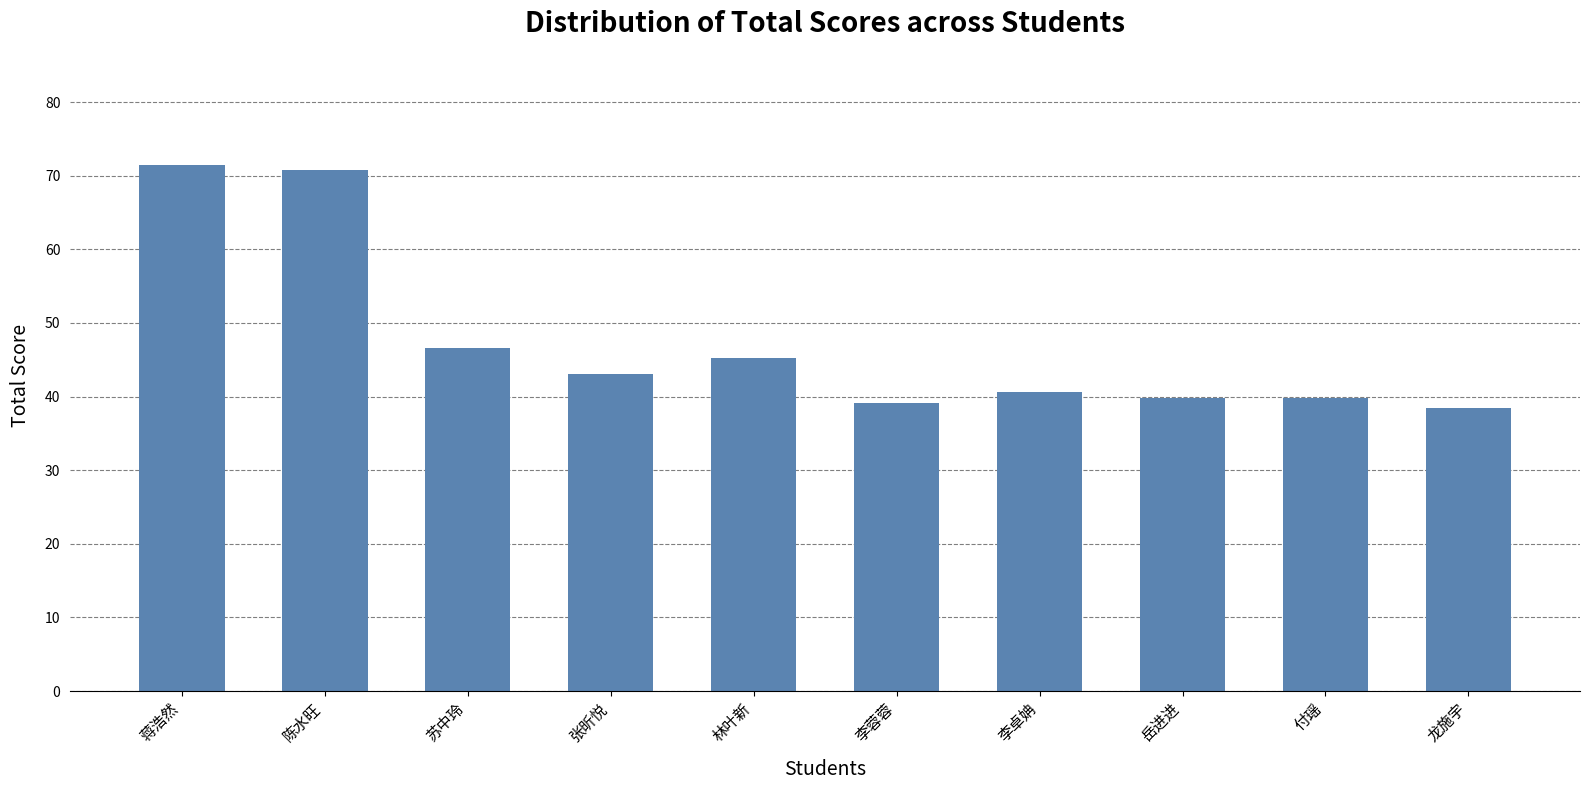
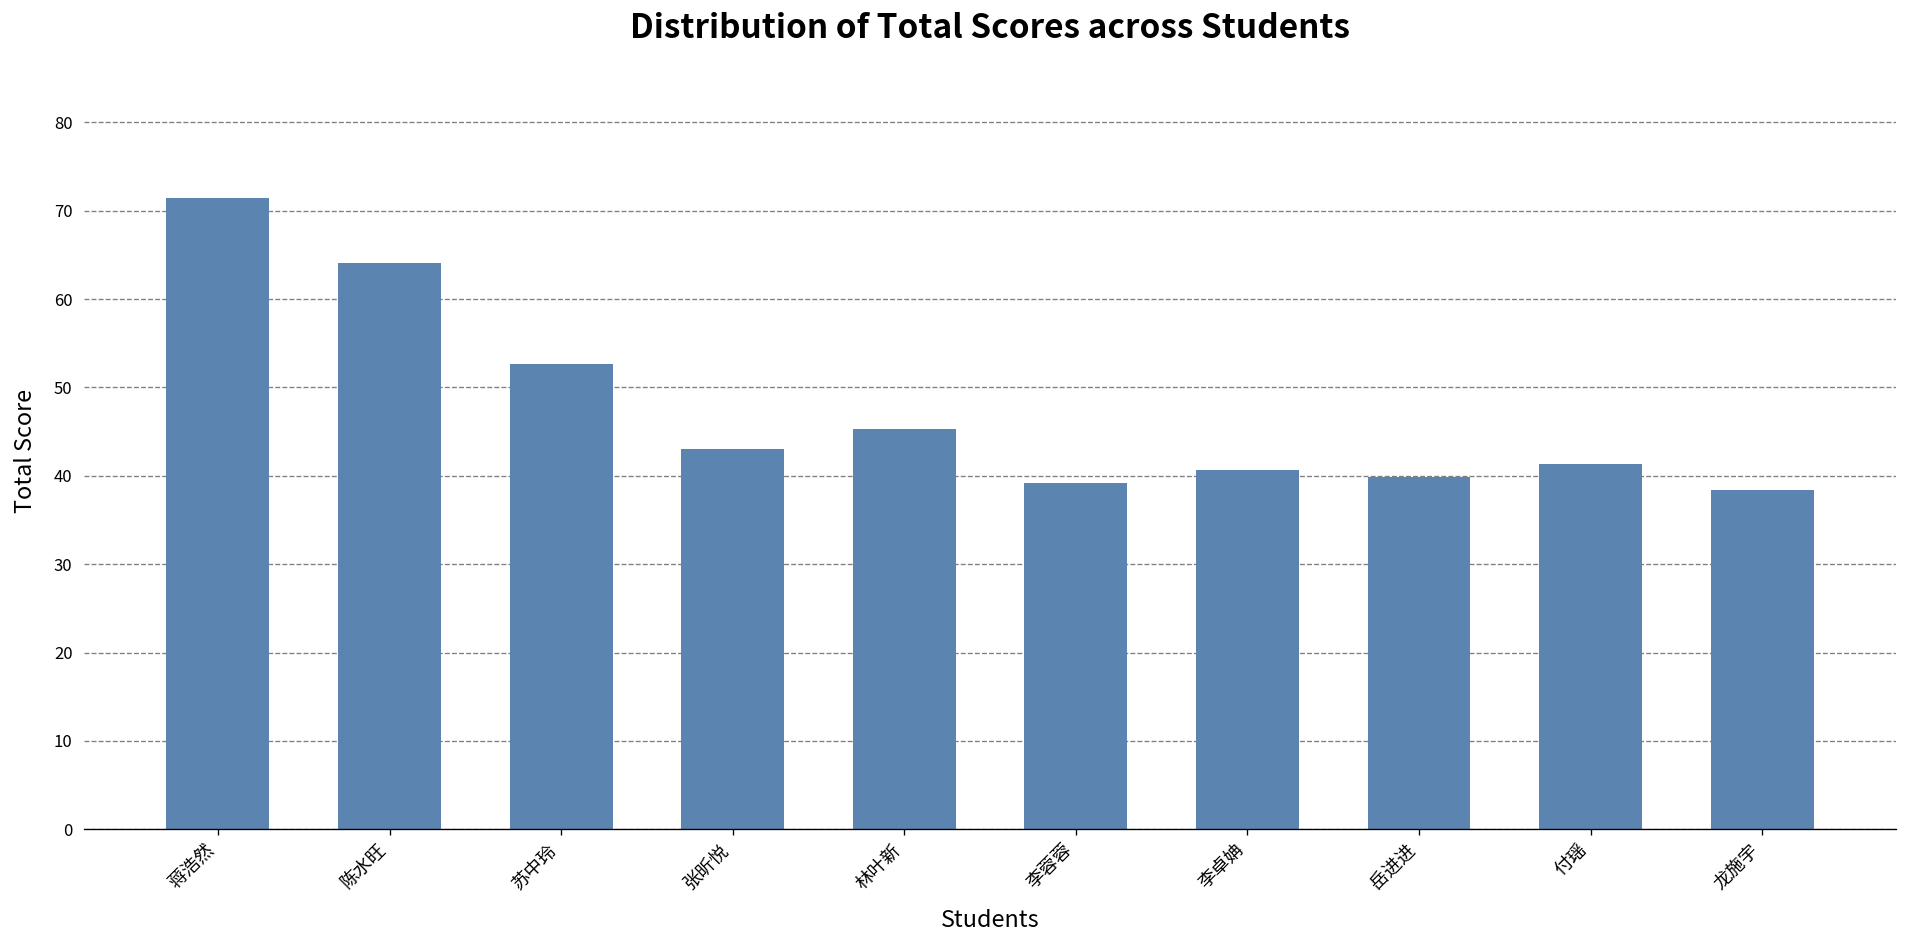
陈水旺: 71 -> 64
苏中玲: 47 -> 53
付瑶: 40 -> 41
